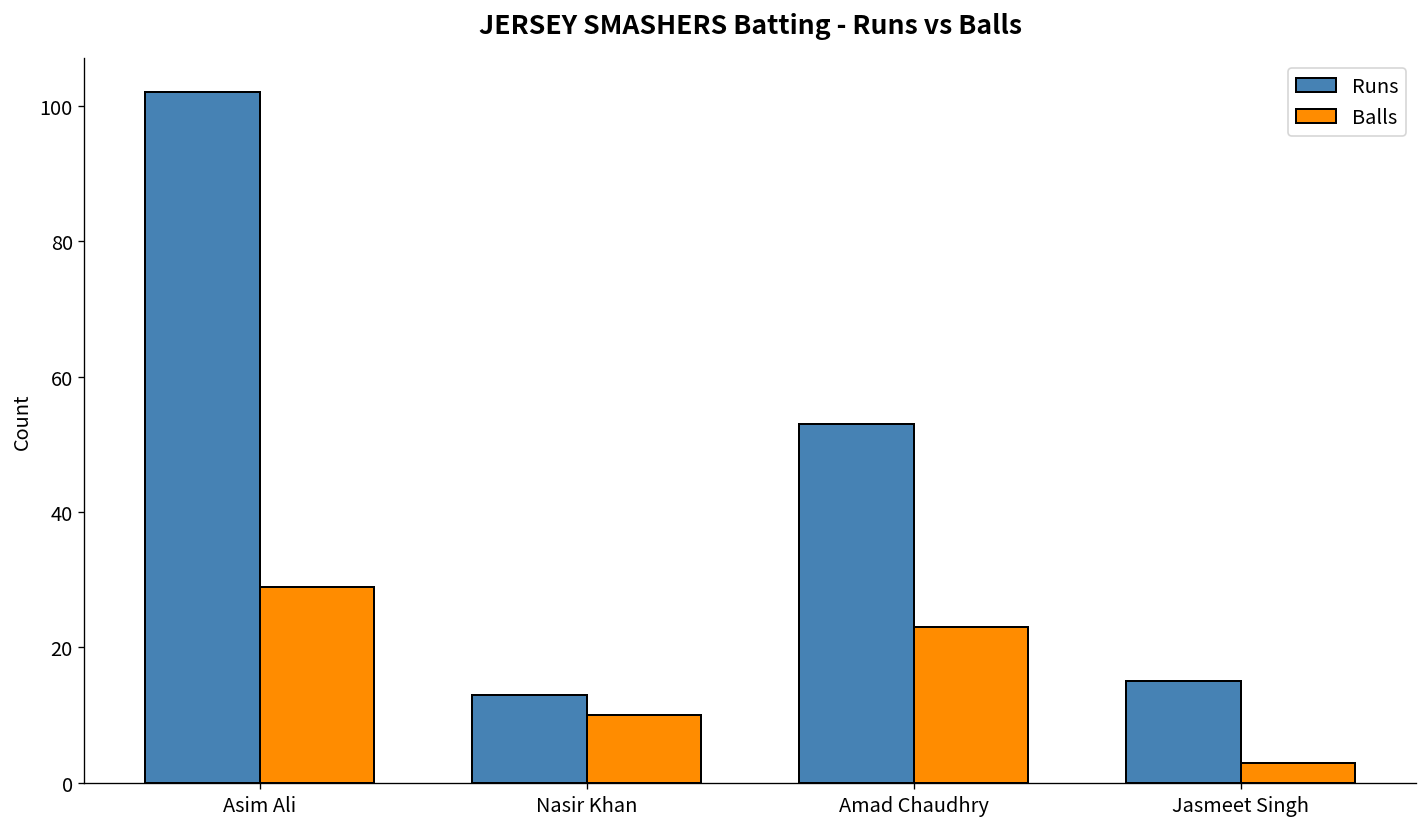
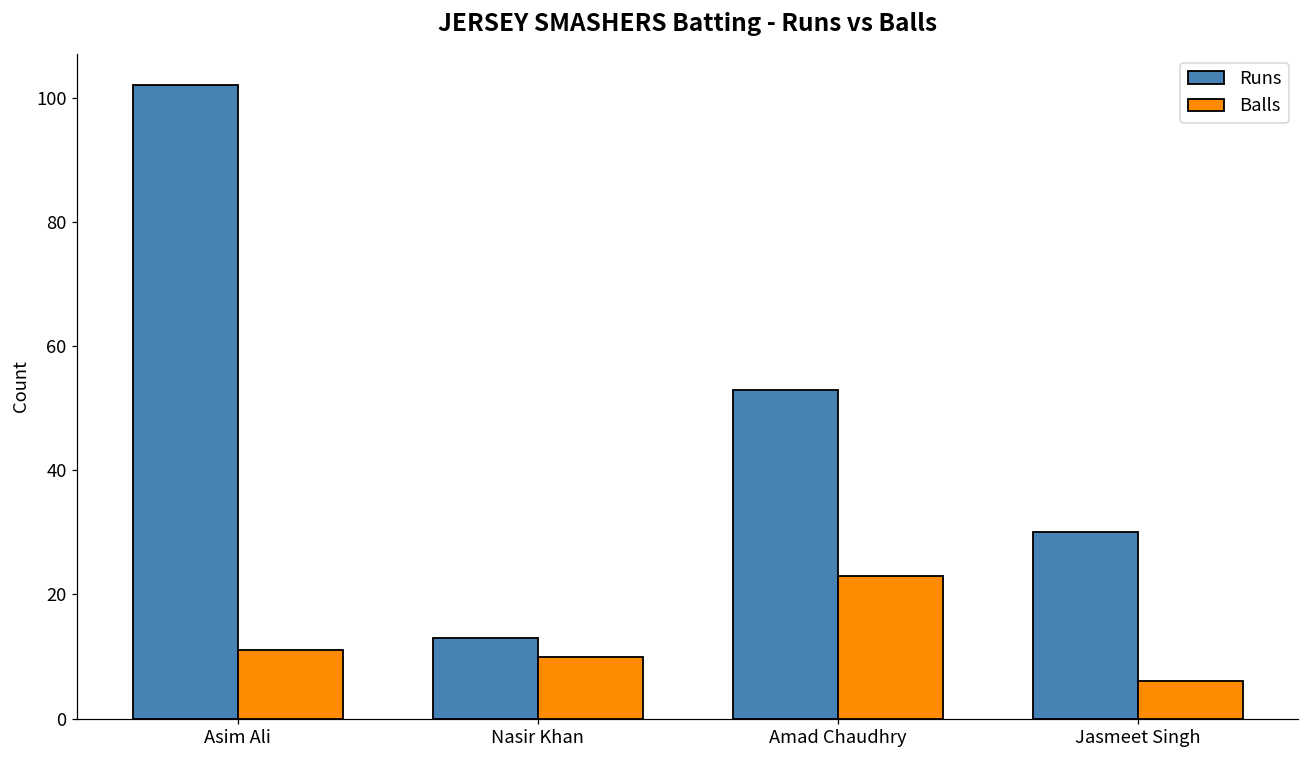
Balls, Asim Ali: 29 -> 11
Runs, Jasmeet Singh: 15 -> 30
Balls, Jasmeet Singh: 3 -> 6
